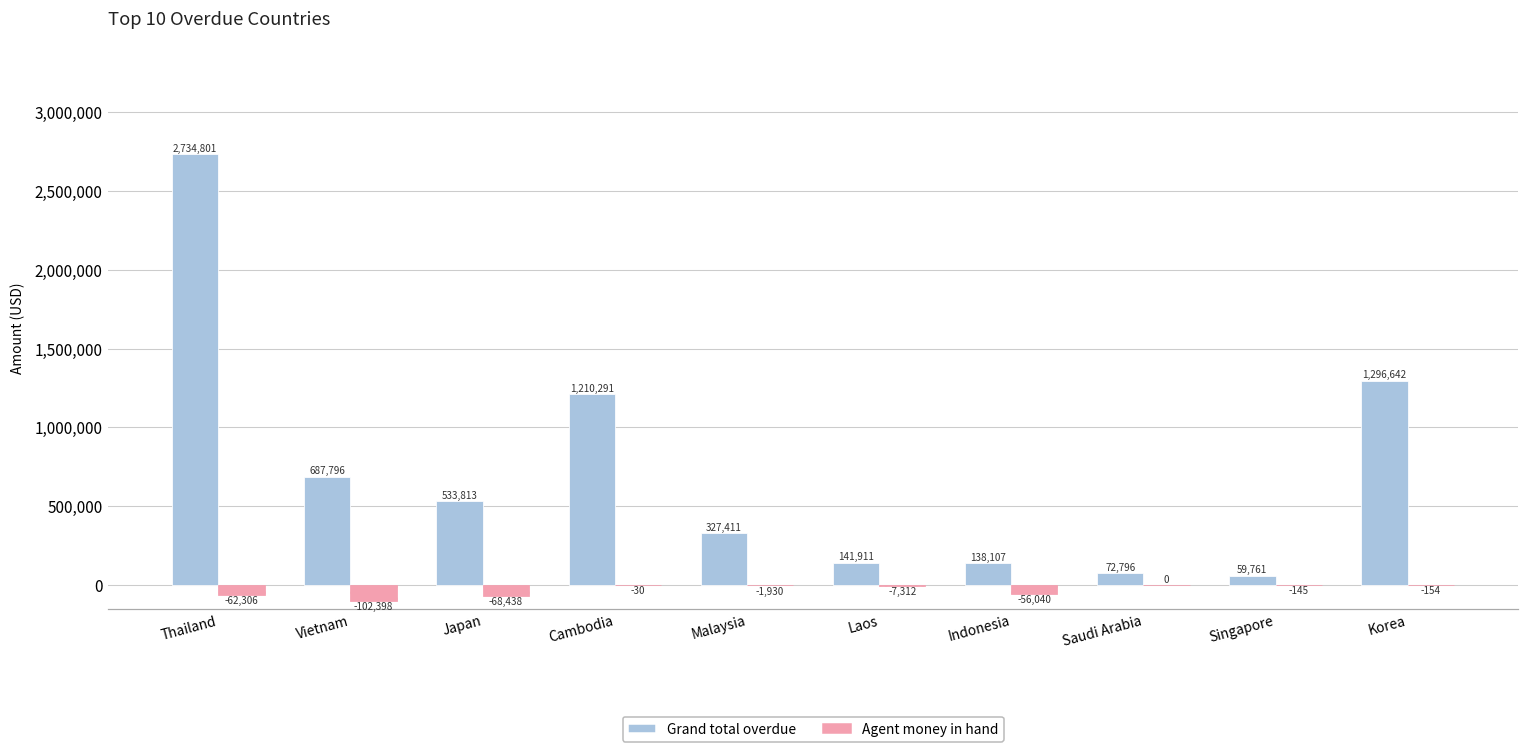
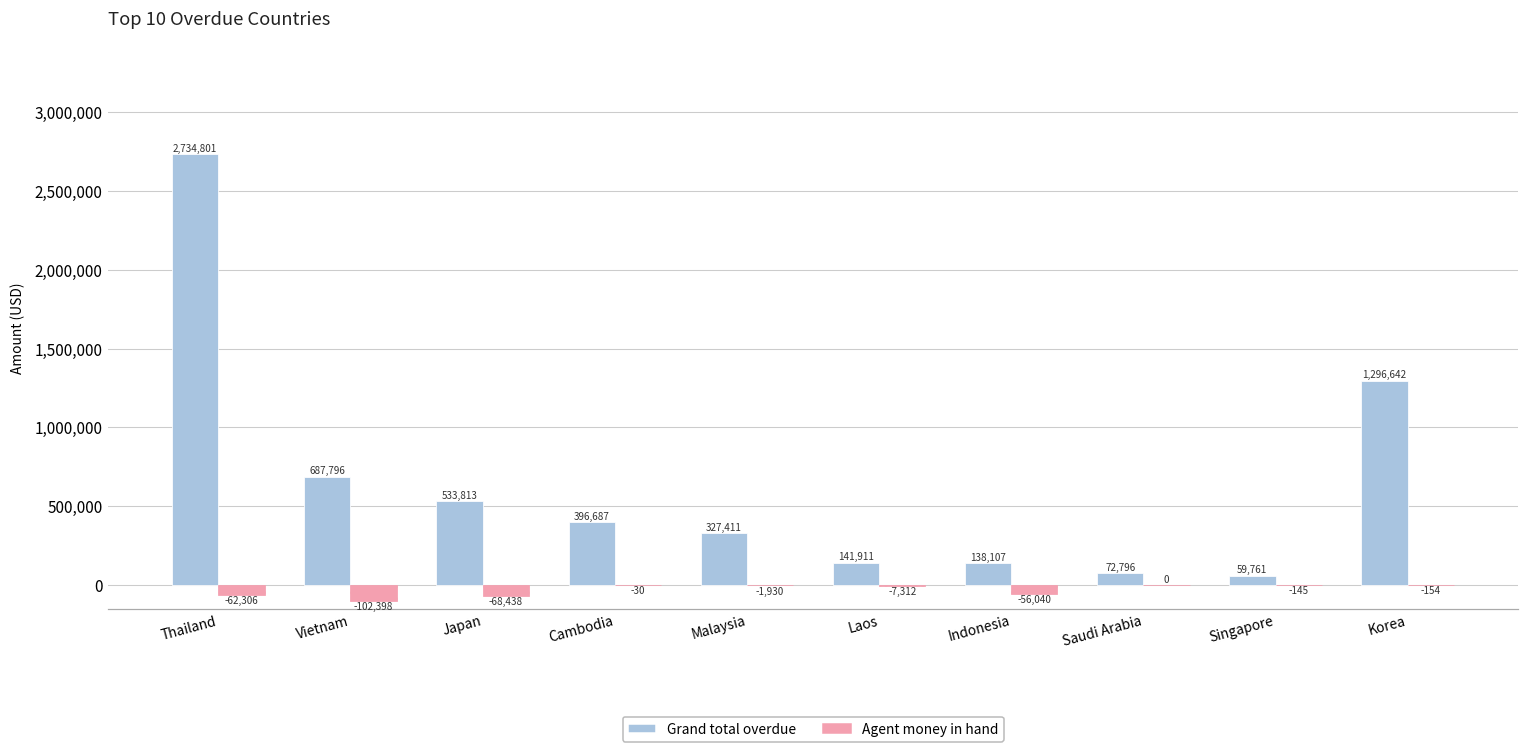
Grand total overdue, Cambodia: 1,210,291 -> 396,687
